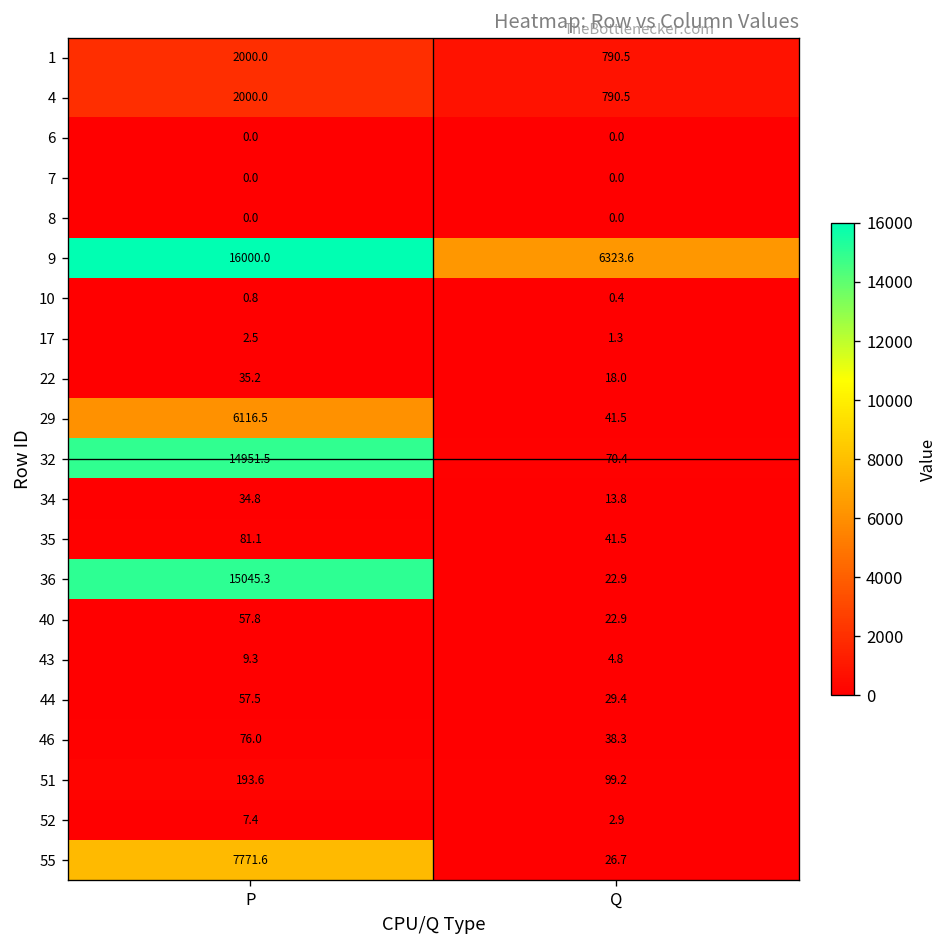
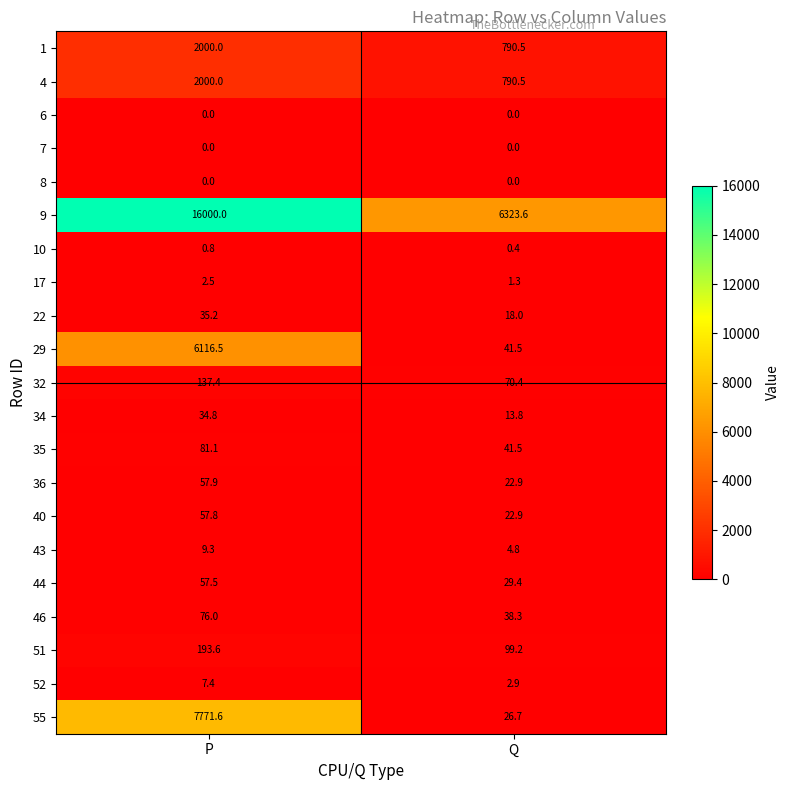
32, P: 14951.5 -> 137.4
36, P: 15045.3 -> 57.9
